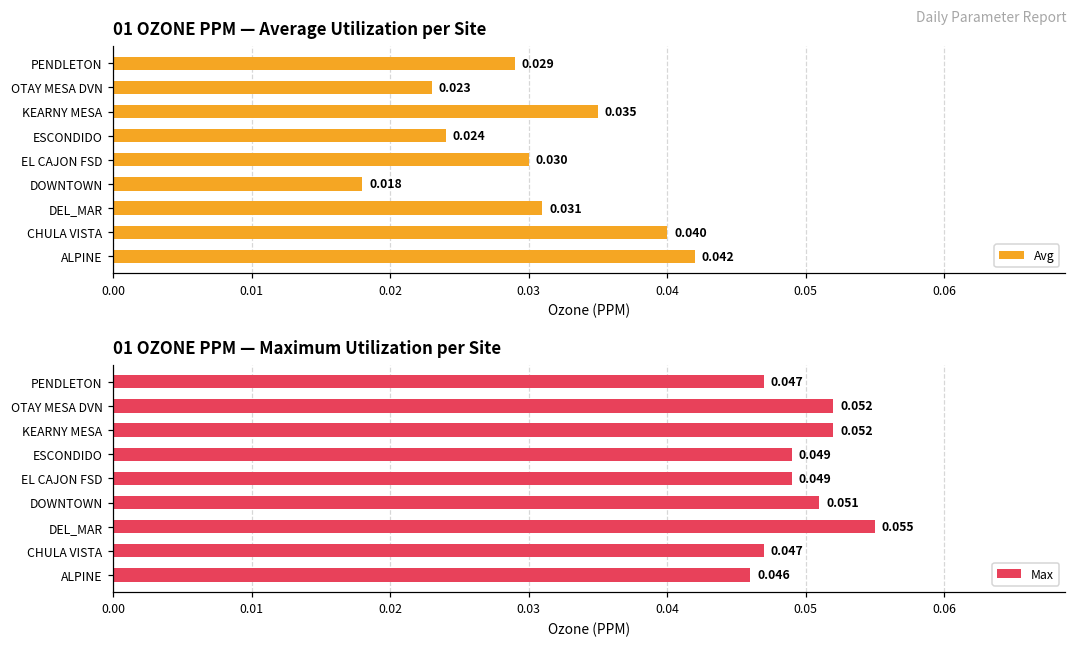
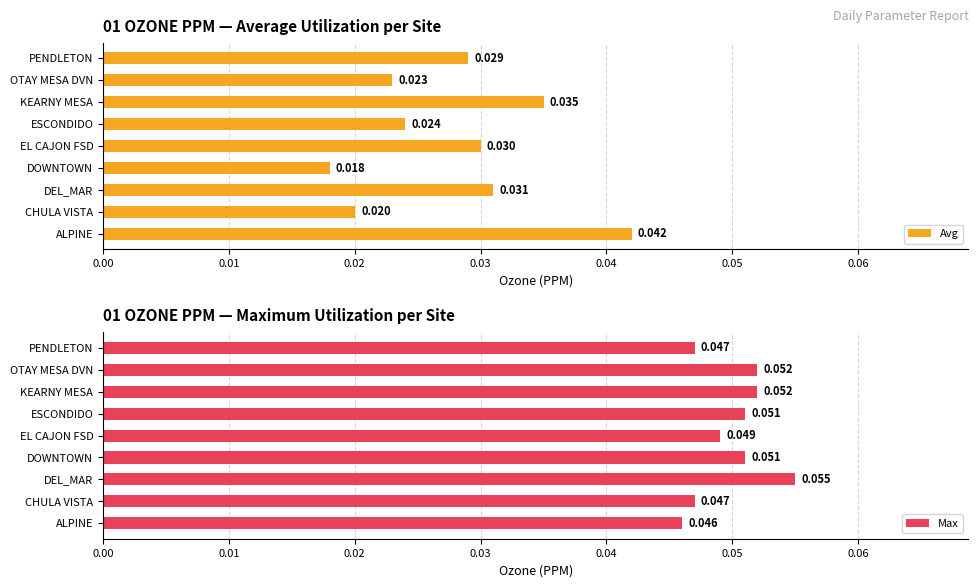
01 OZONE PPM — Average Utilization per Site, CHULA VISTA: 0.040 -> 0.020
01 OZONE PPM — Maximum Utilization per Site, ESCONDIDO: 0.049 -> 0.051
